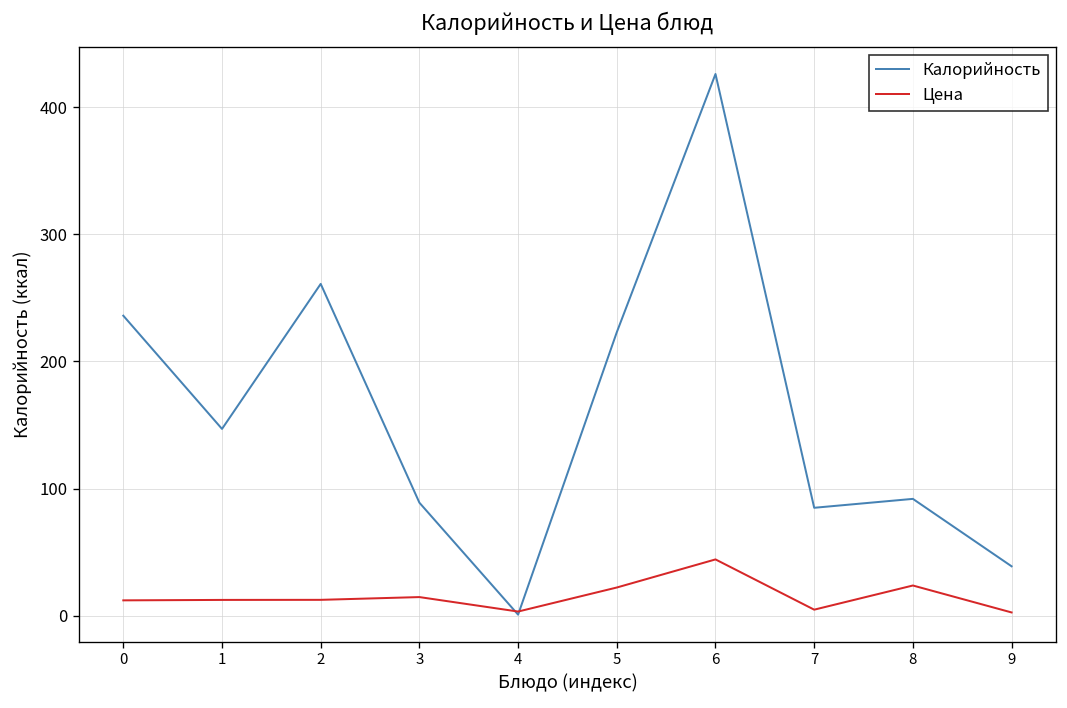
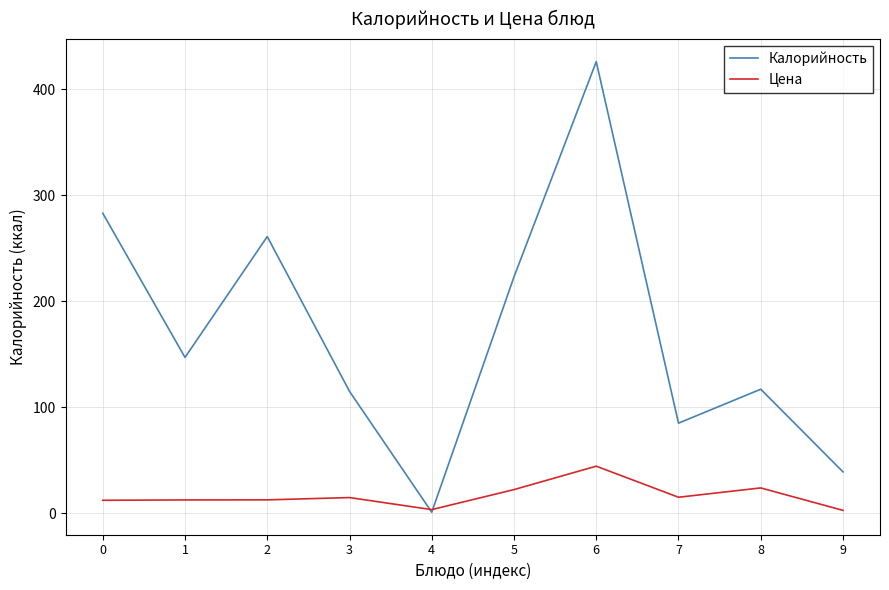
Калорийность, 0: 236 -> 283
Калорийность, 3: 89 -> 115
Цена, 7: 5 -> 15
Калорийность, 8: 92 -> 117
